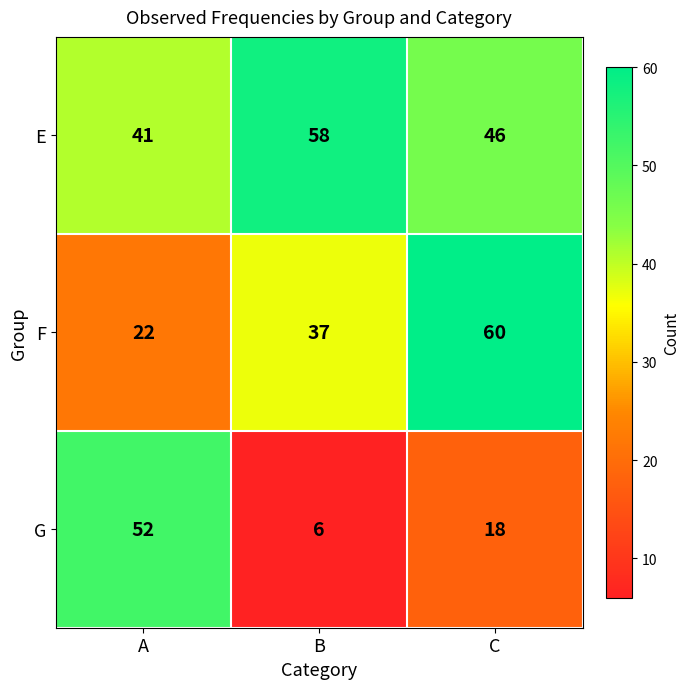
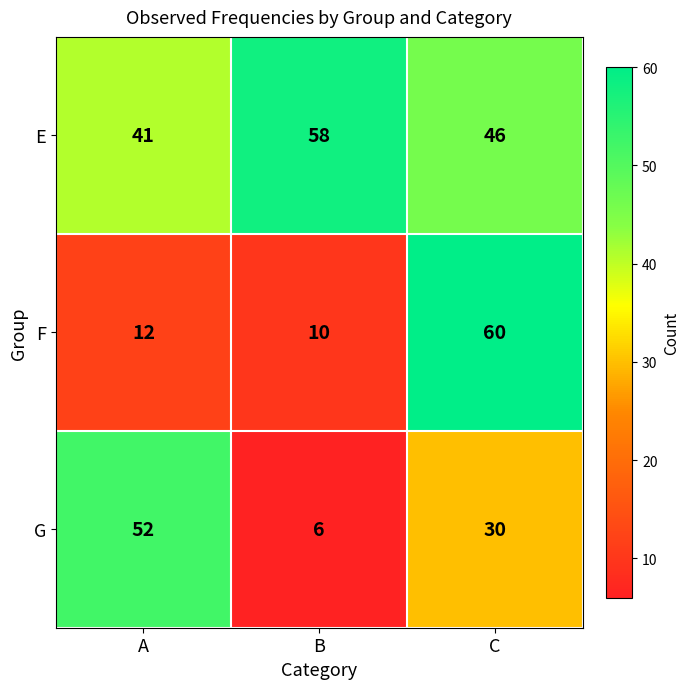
F, A: 22 -> 12
F, B: 37 -> 10
G, C: 18 -> 30
